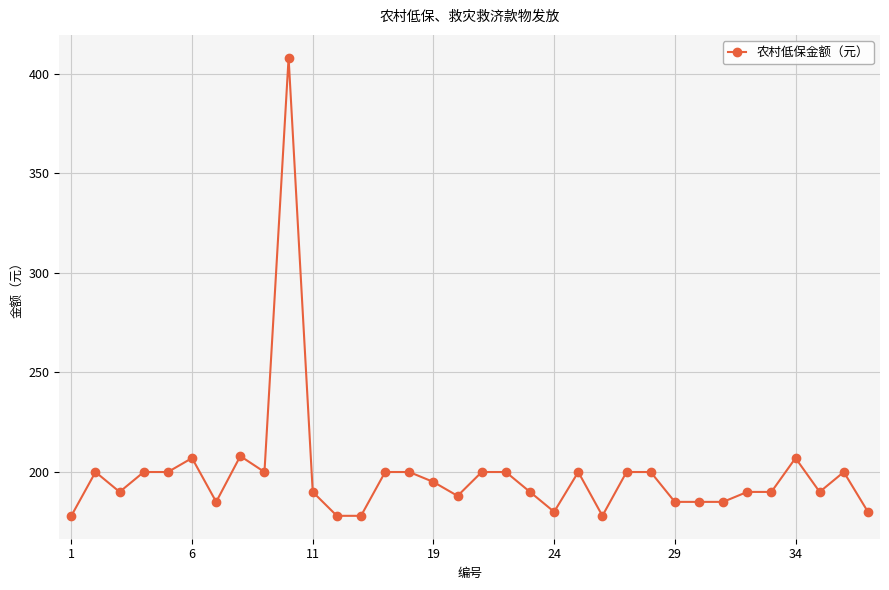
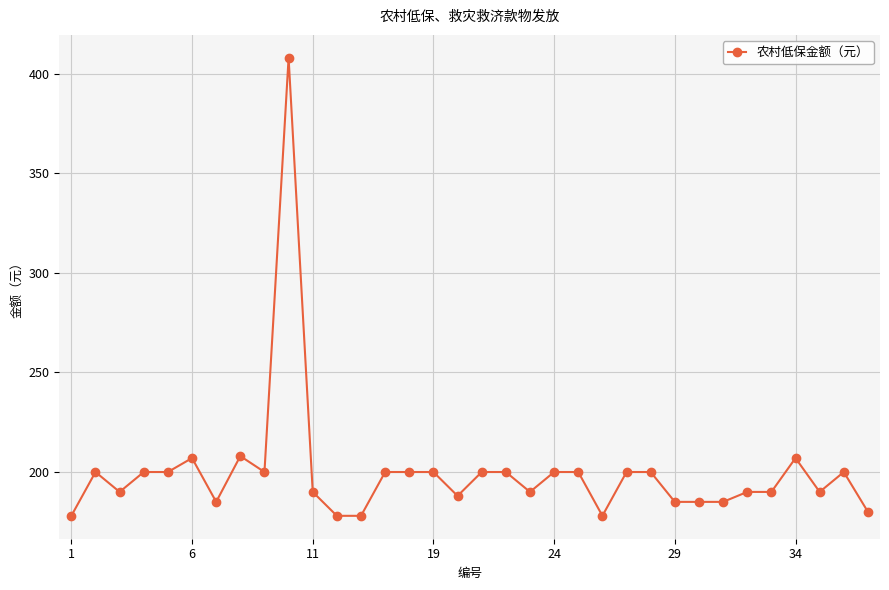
19: 195 -> 200
24: 180 -> 200
